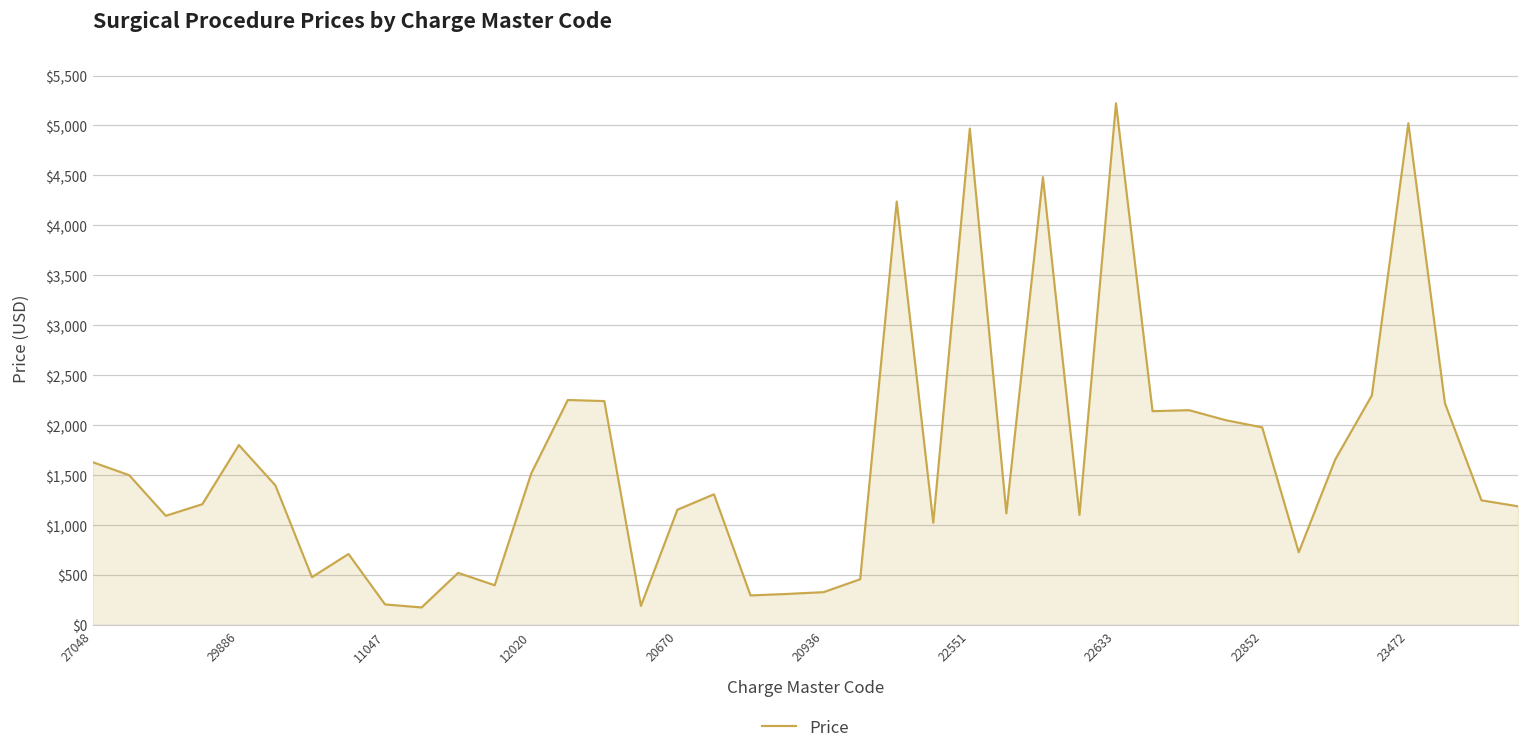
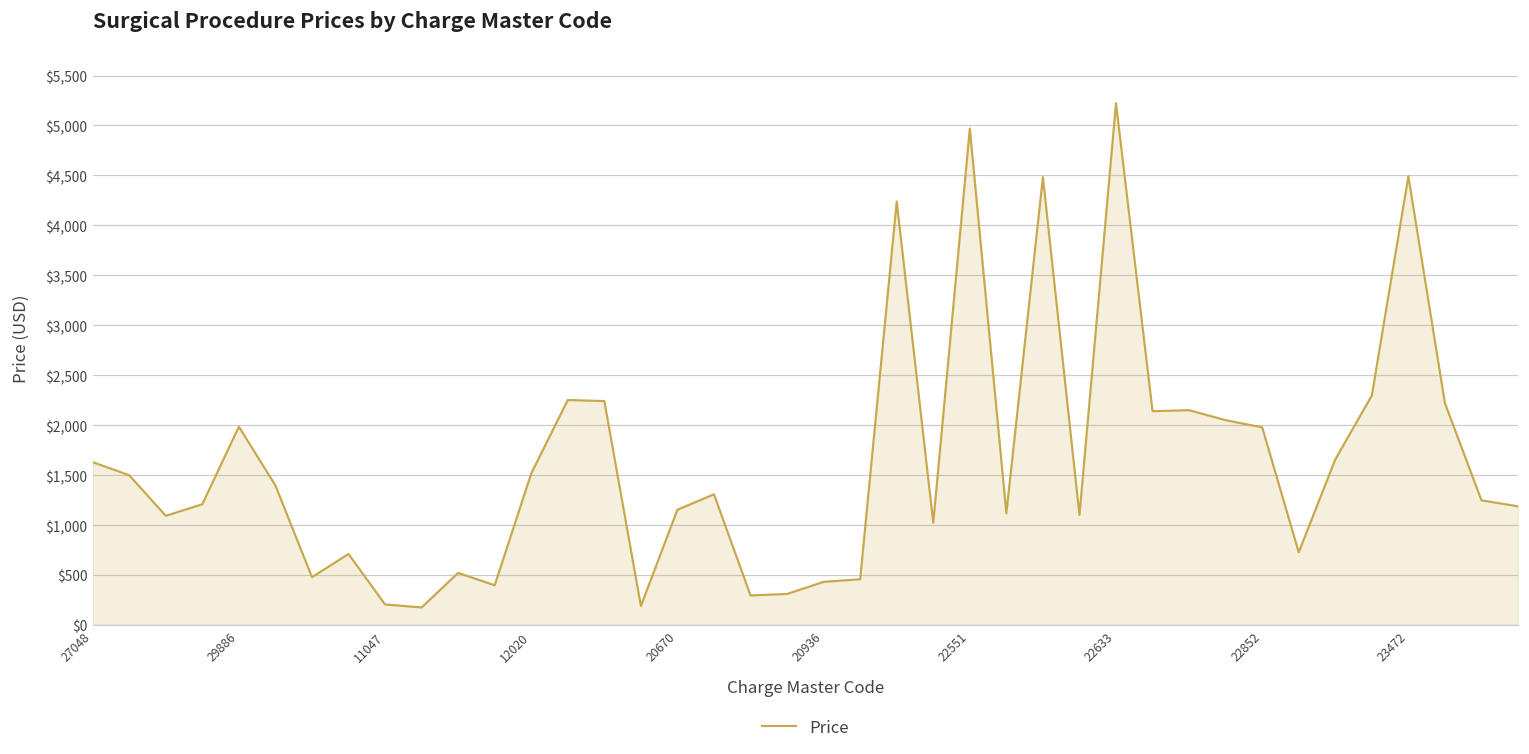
29886: $1,800 -> $2,000
20936: $300 -> $400
23472: $5,000 -> $4,500
